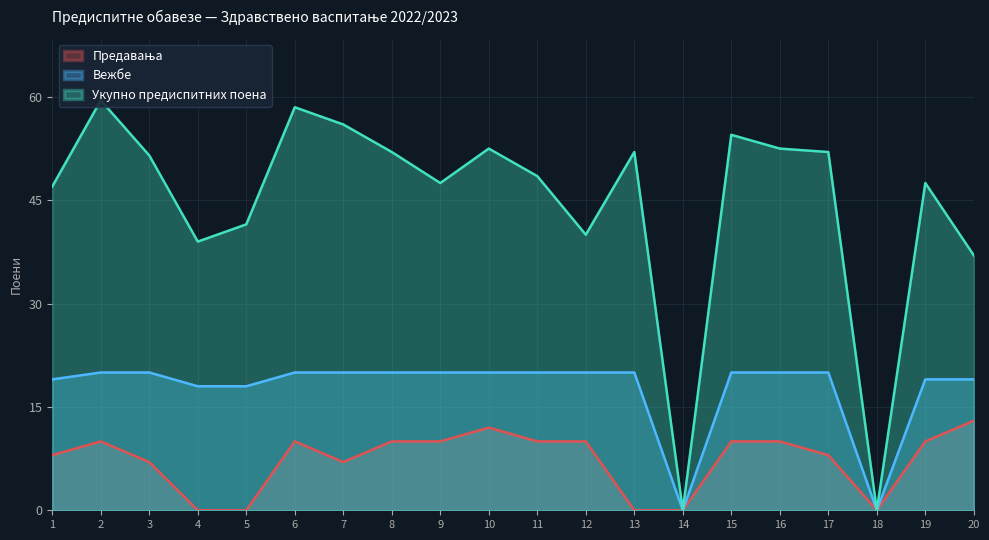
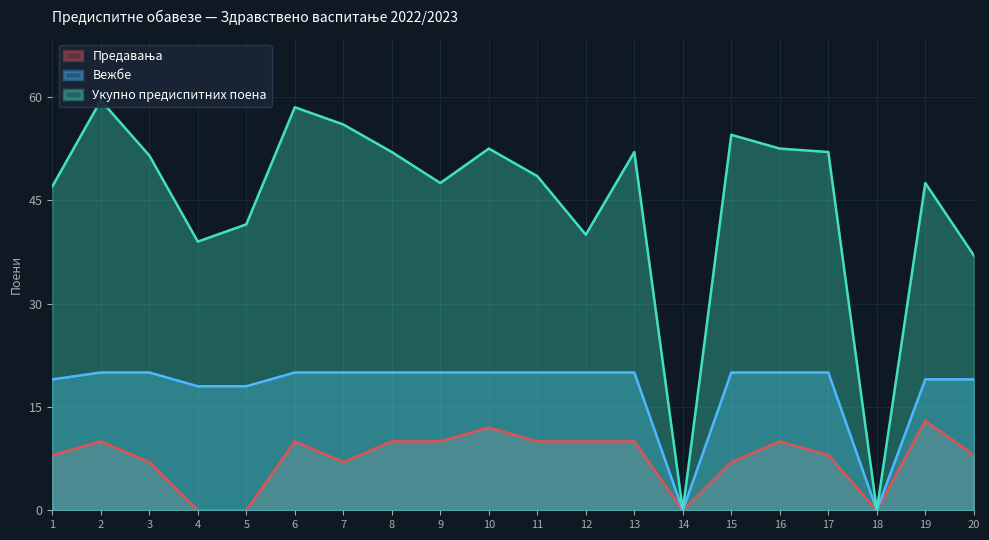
Предавања, 13: 0 -> 10
Предавања, 15: 10 -> 7
Предавања, 19: 10 -> 13
Предавања, 20: 13 -> 8
